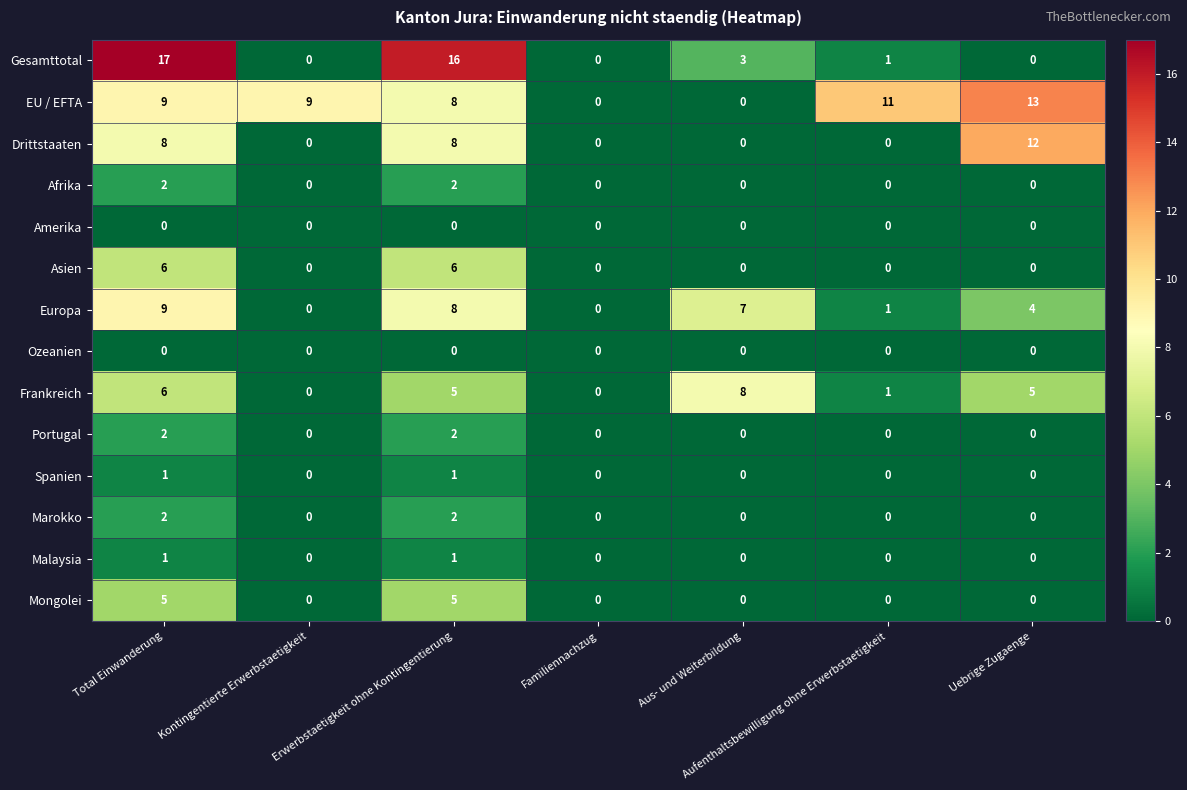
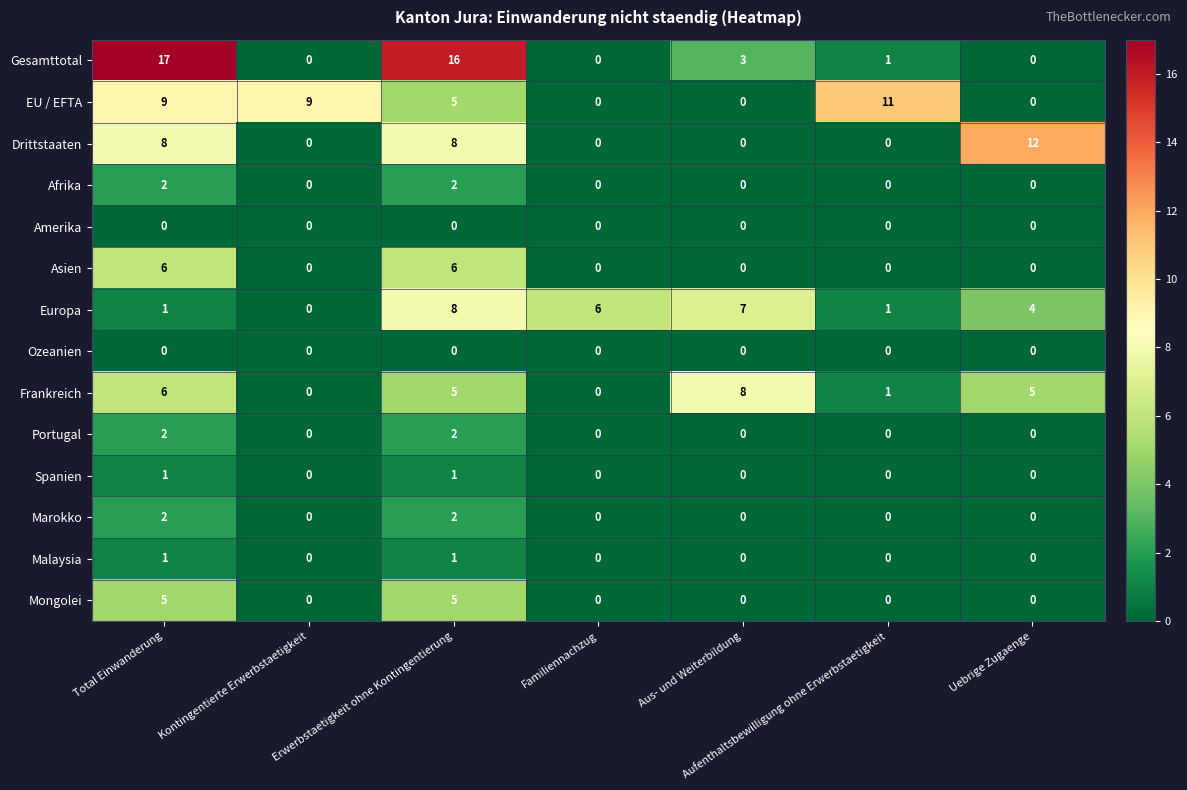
EU / EFTA, Erwerbstaetigkeit ohne Kontingentierung: 8 -> 5
EU / EFTA, Uebrige Zugaenge: 13 -> 0
Europa, Total Einwanderung: 9 -> 1
Europa, Familiennachzug: 0 -> 6
